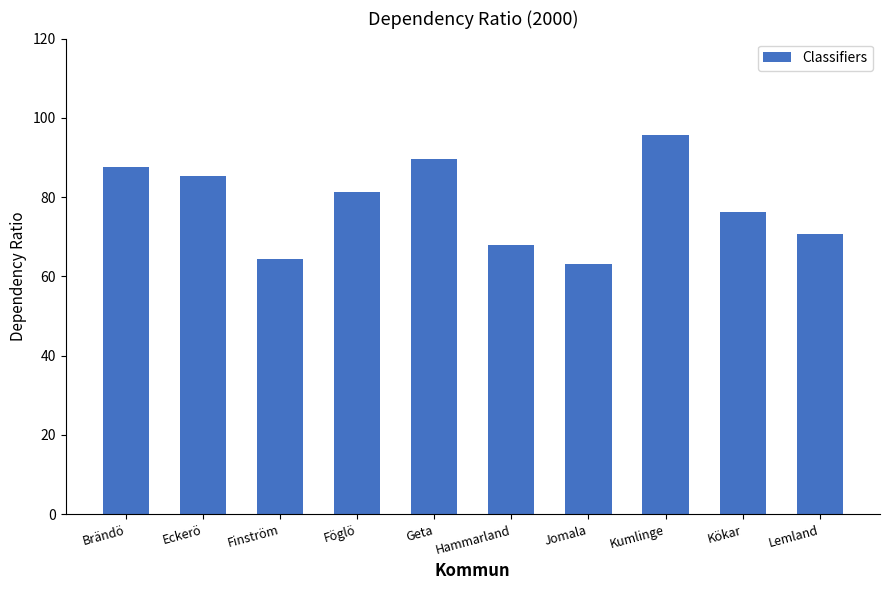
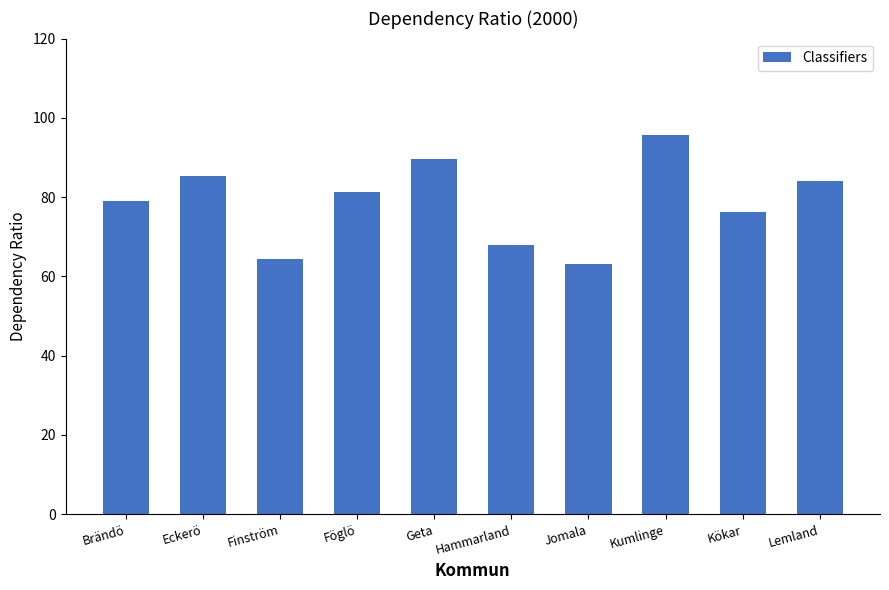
Brändö: 88 -> 79
Lemland: 71 -> 84
